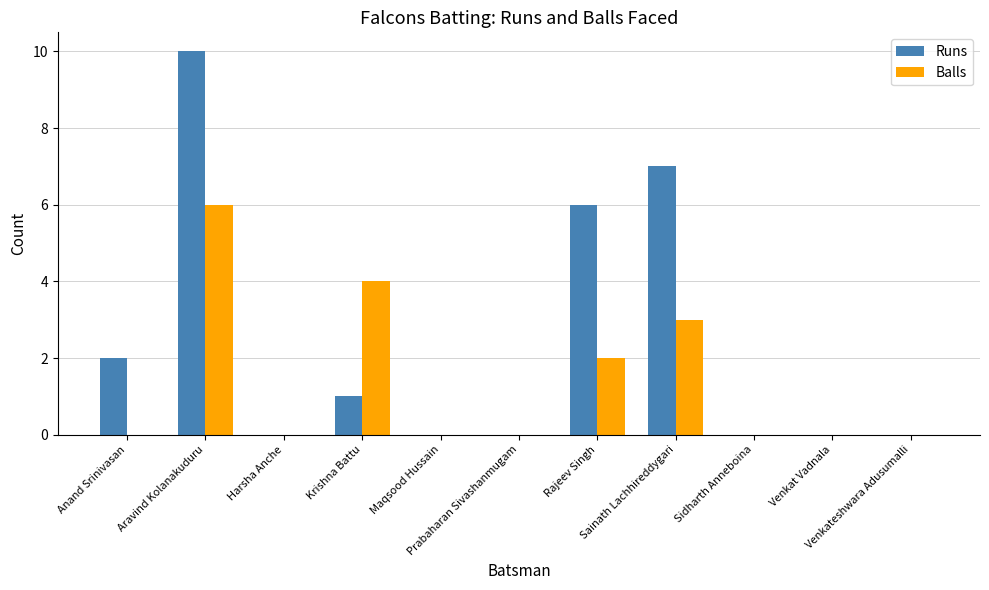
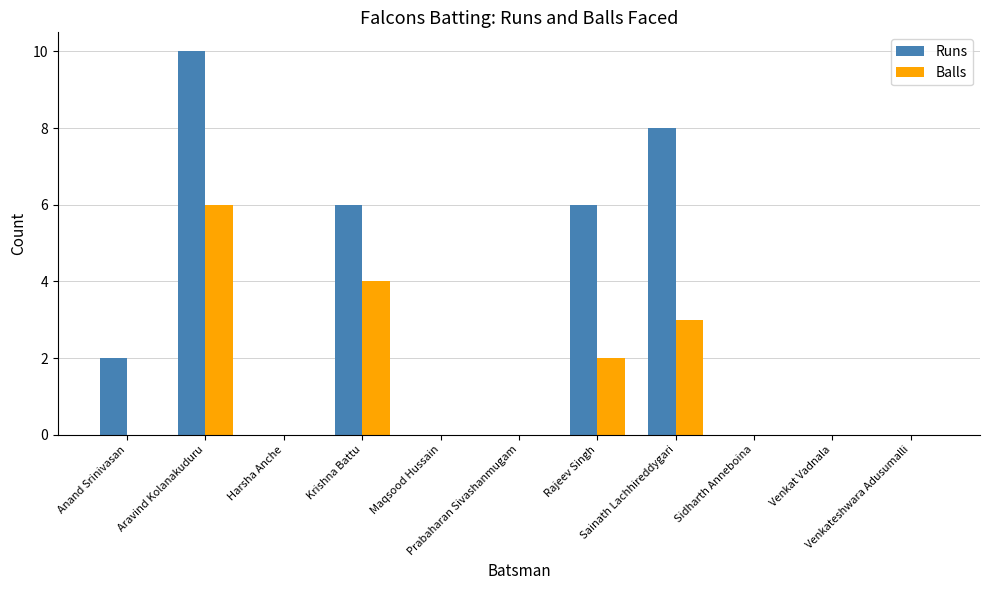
Runs, Krishna Battu: 1 -> 6
Runs, Sainath Lachhireddygari: 7 -> 8
